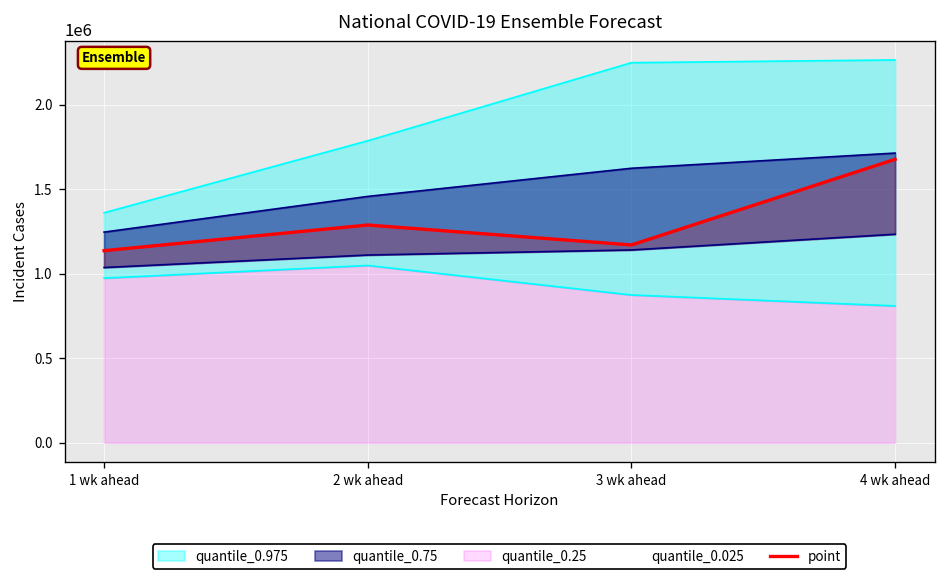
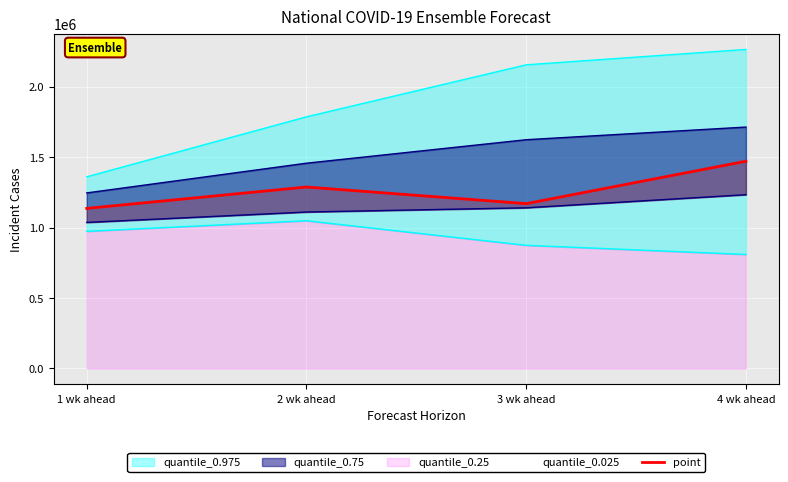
quantile_0.975, 3 wk ahead: 2250000 -> 2160000
point, 4 wk ahead: 1680000 -> 1470000
